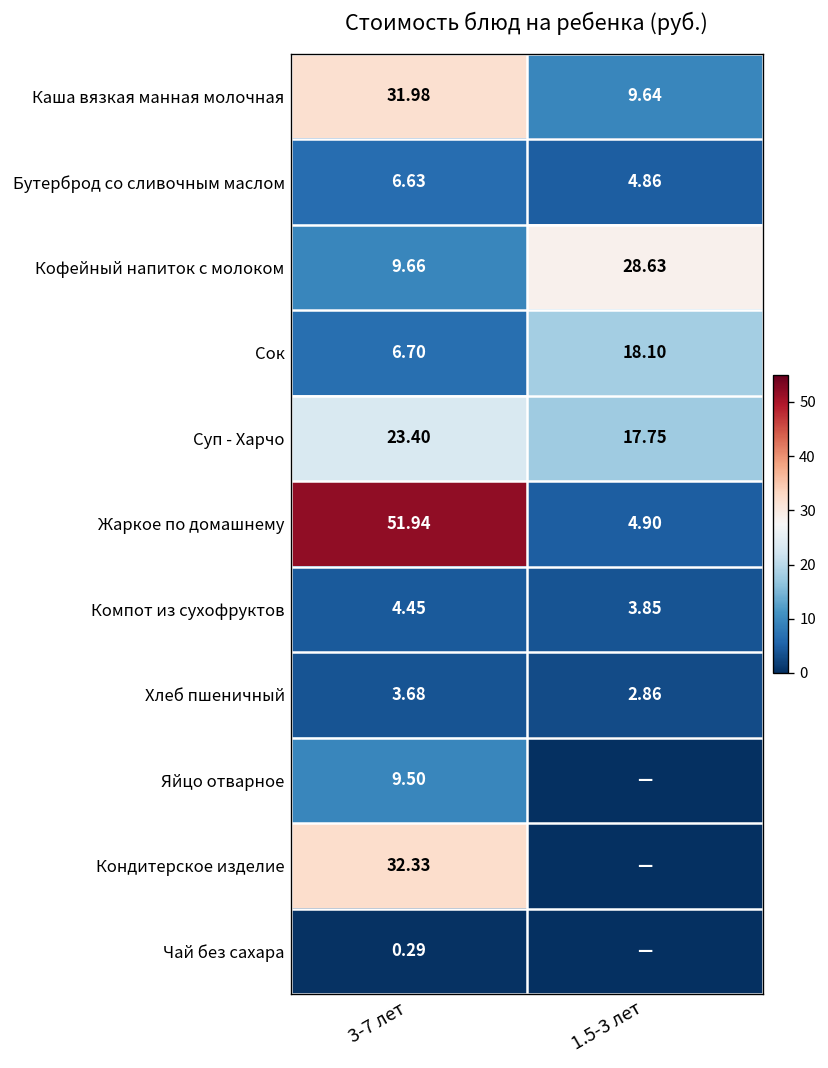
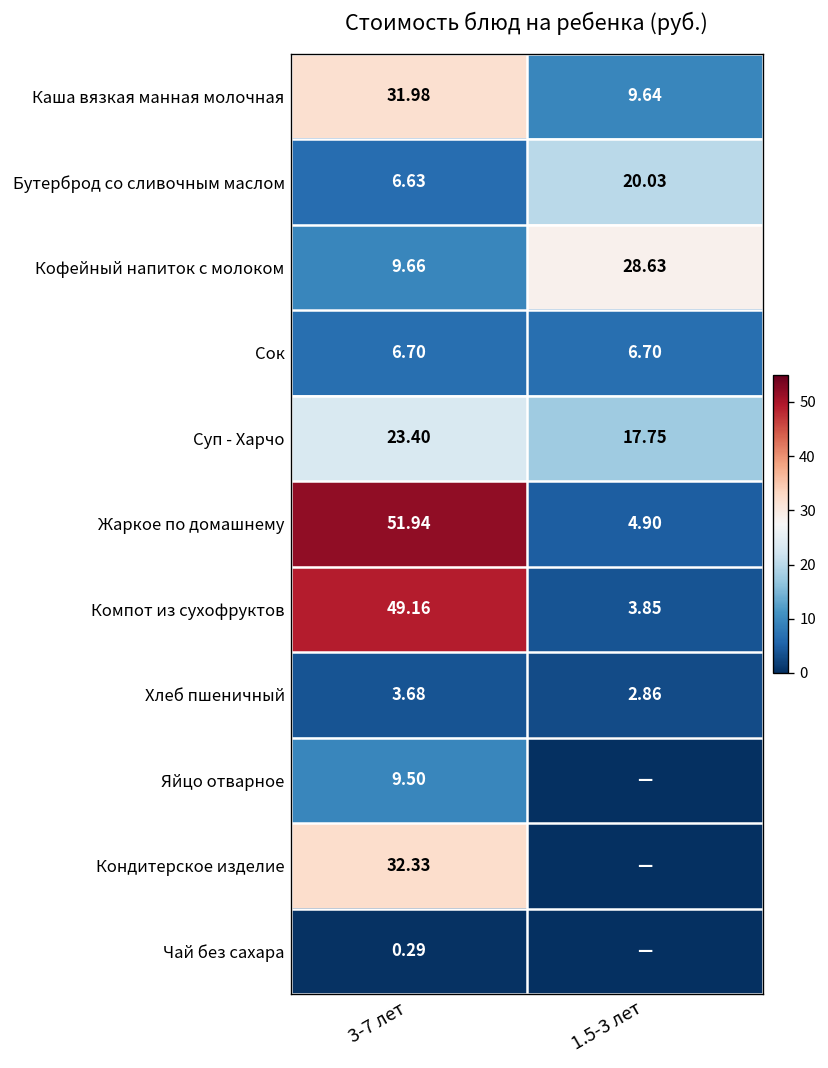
Бутерброд со сливочным маслом, 1.5-3 лет: 4.86 -> 20.03
Сок, 1.5-3 лет: 18.10 -> 6.70
Компот из сухофруктов, 3-7 лет: 4.45 -> 49.16
